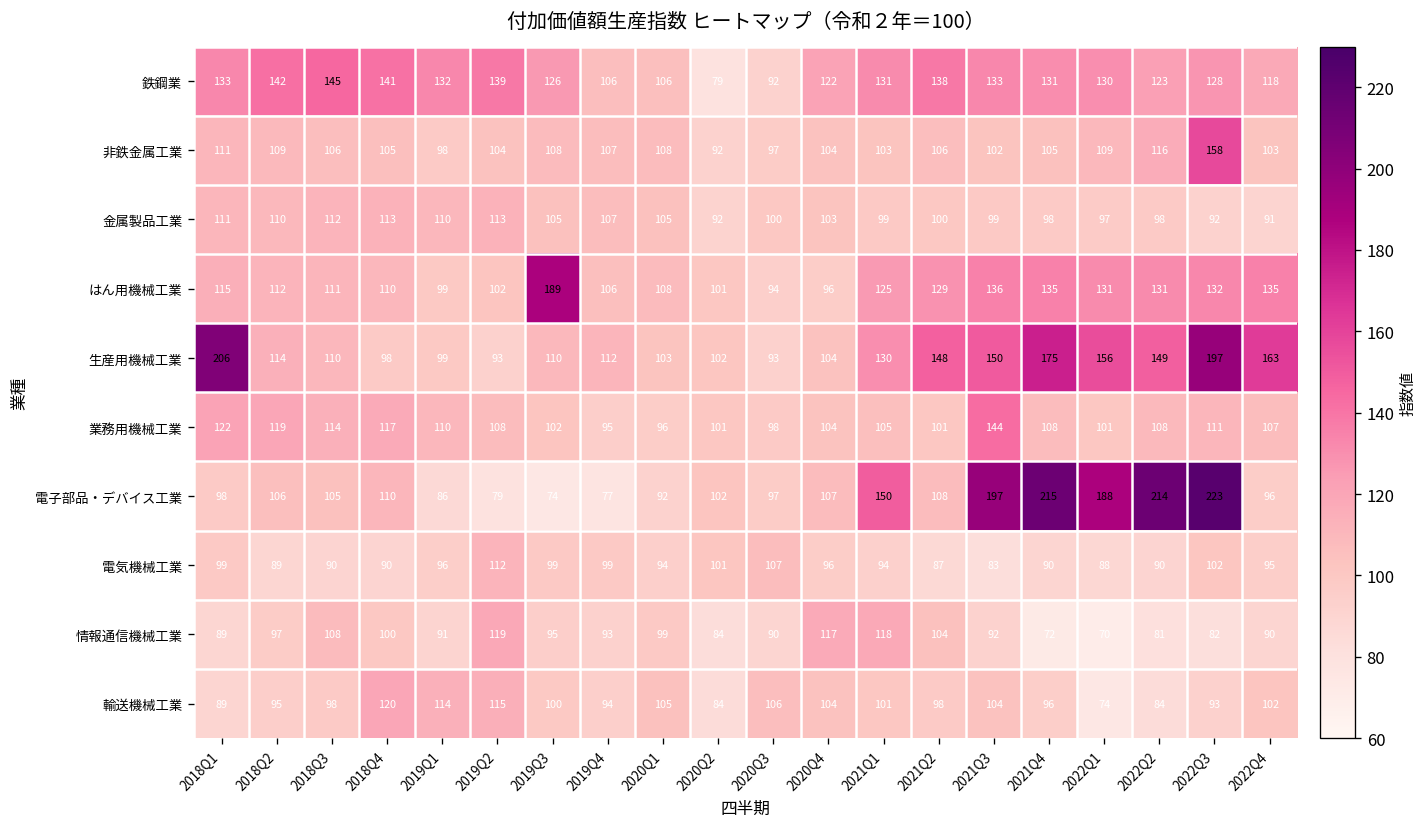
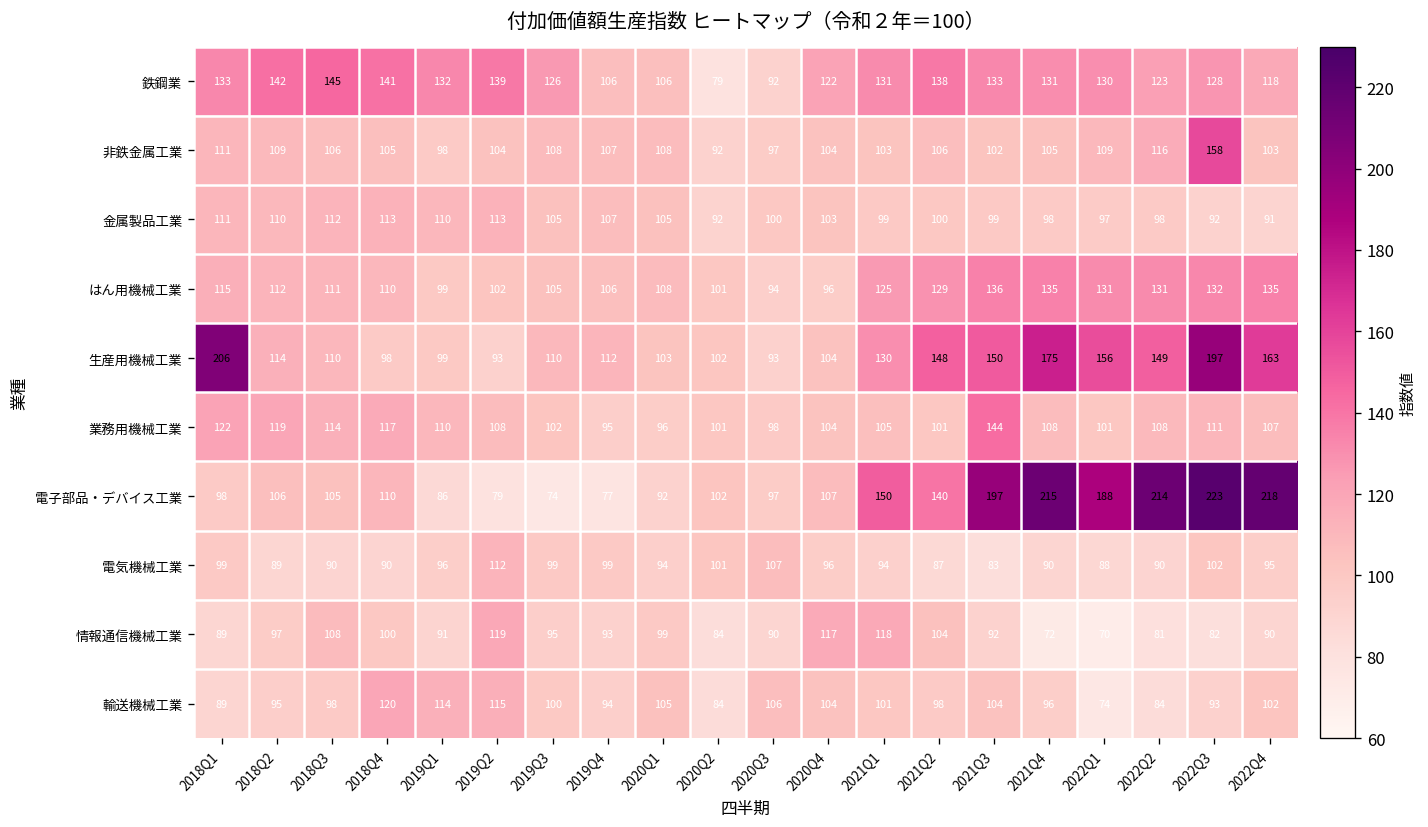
はん用機械工業, 2019Q3: 189 -> 105
電子部品・デバイス工業, 2021Q2: 108 -> 140
電子部品・デバイス工業, 2022Q4: 96 -> 218
